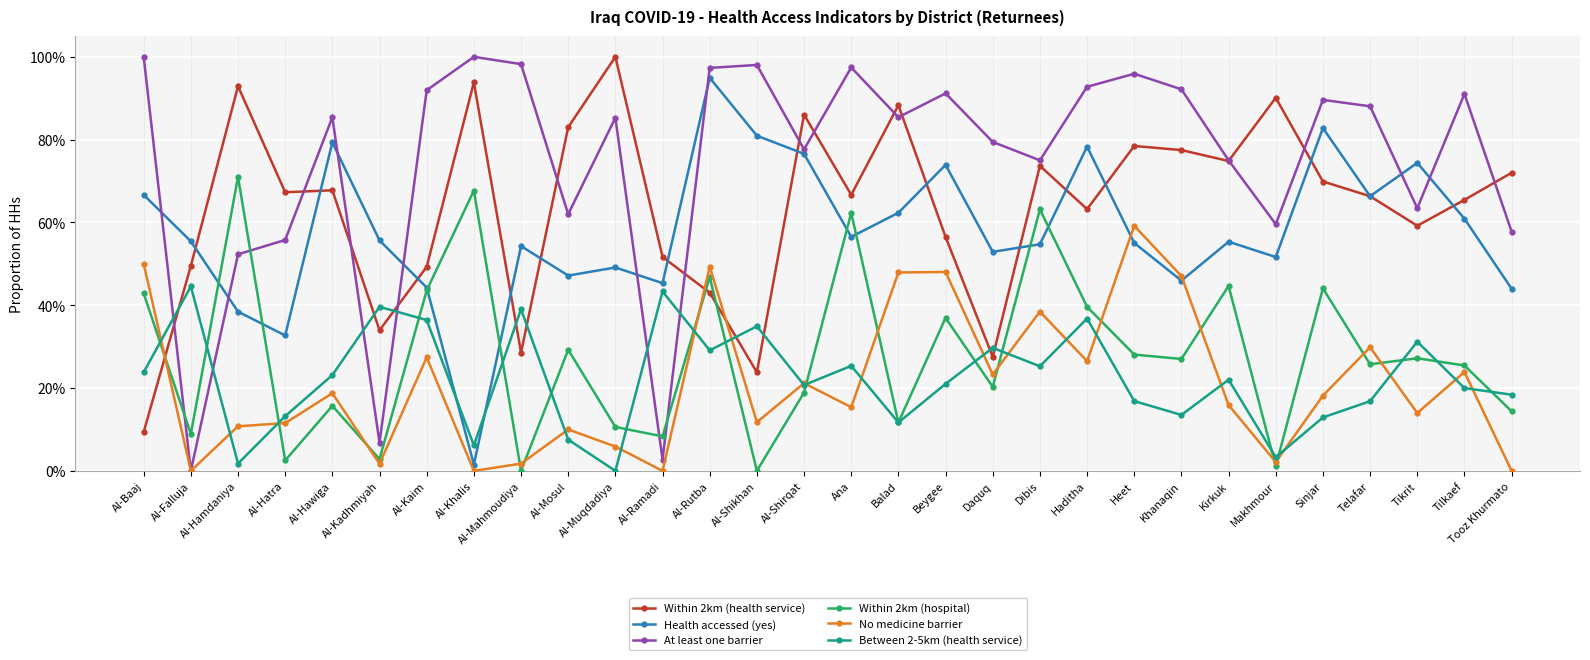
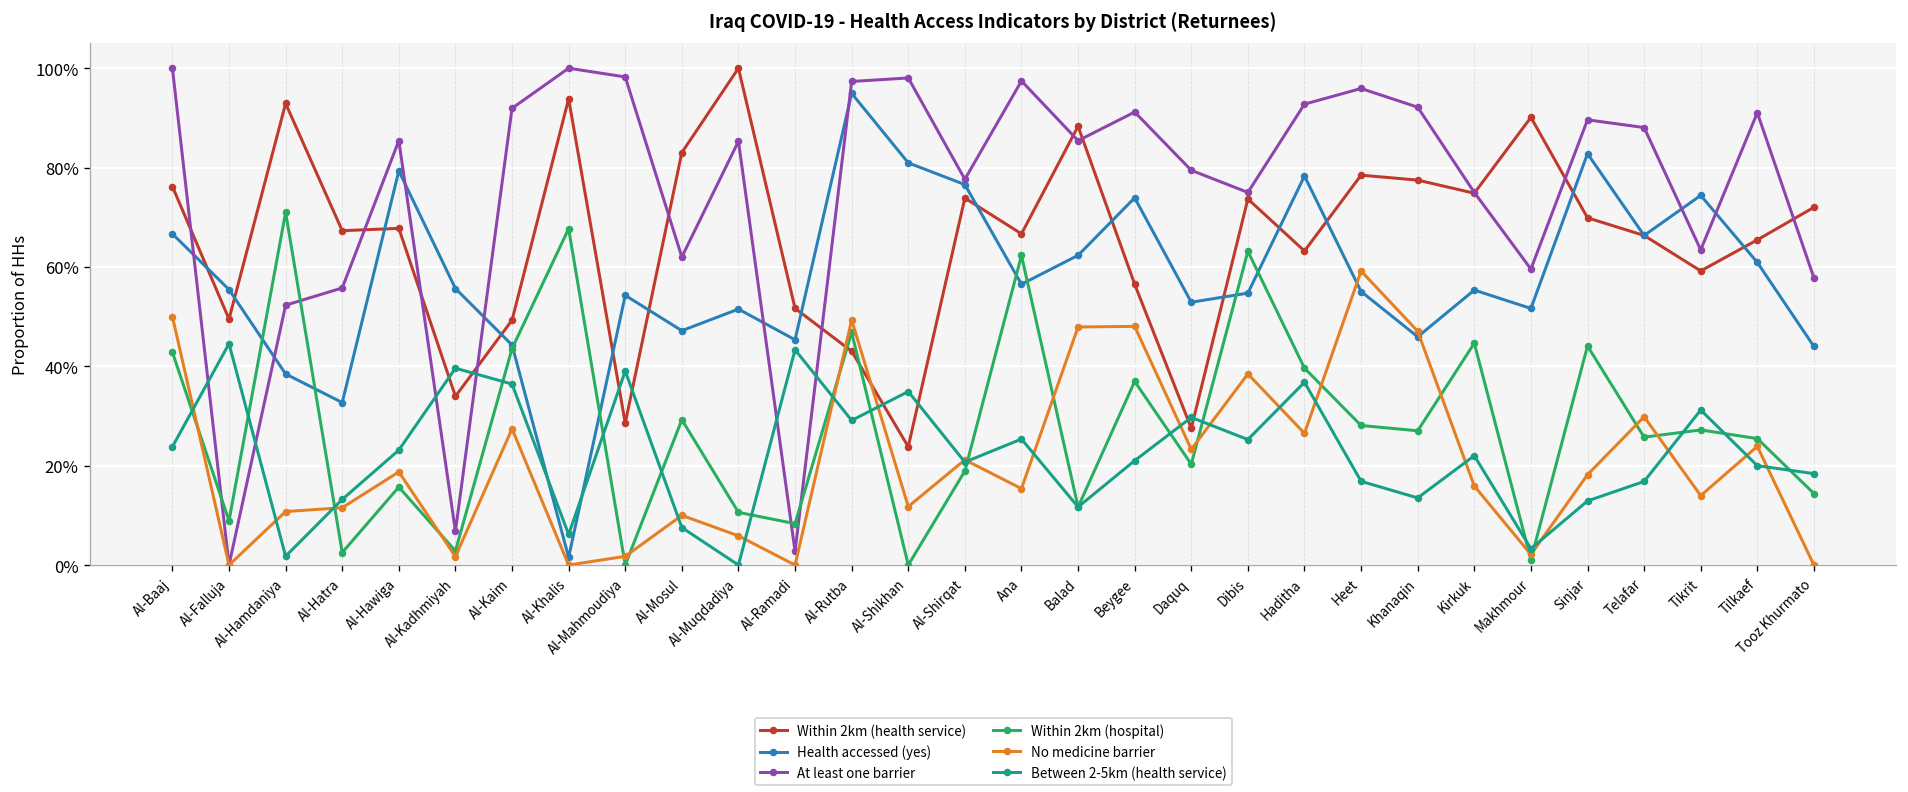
Within 2km (health service), Al-Baaj: 9% -> 76%
Health accessed (yes), Al-Muqdadiya: 49% -> 52%
Within 2km (health service), Al-Shirqat: 86% -> 74%
